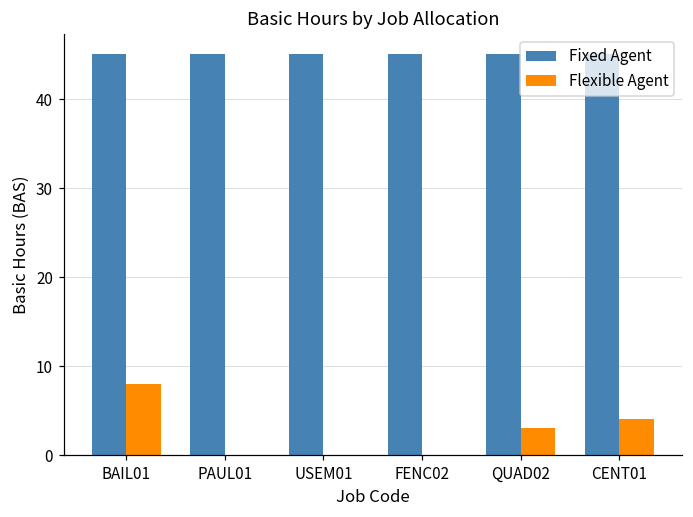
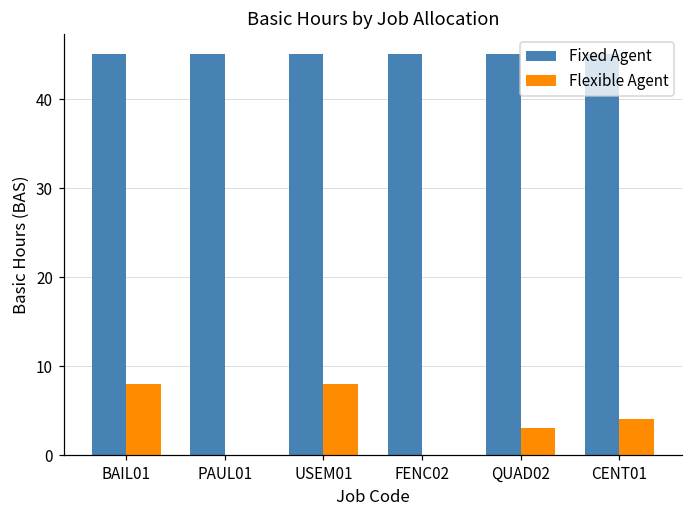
Flexible Agent, USEM01: 0 -> 8
